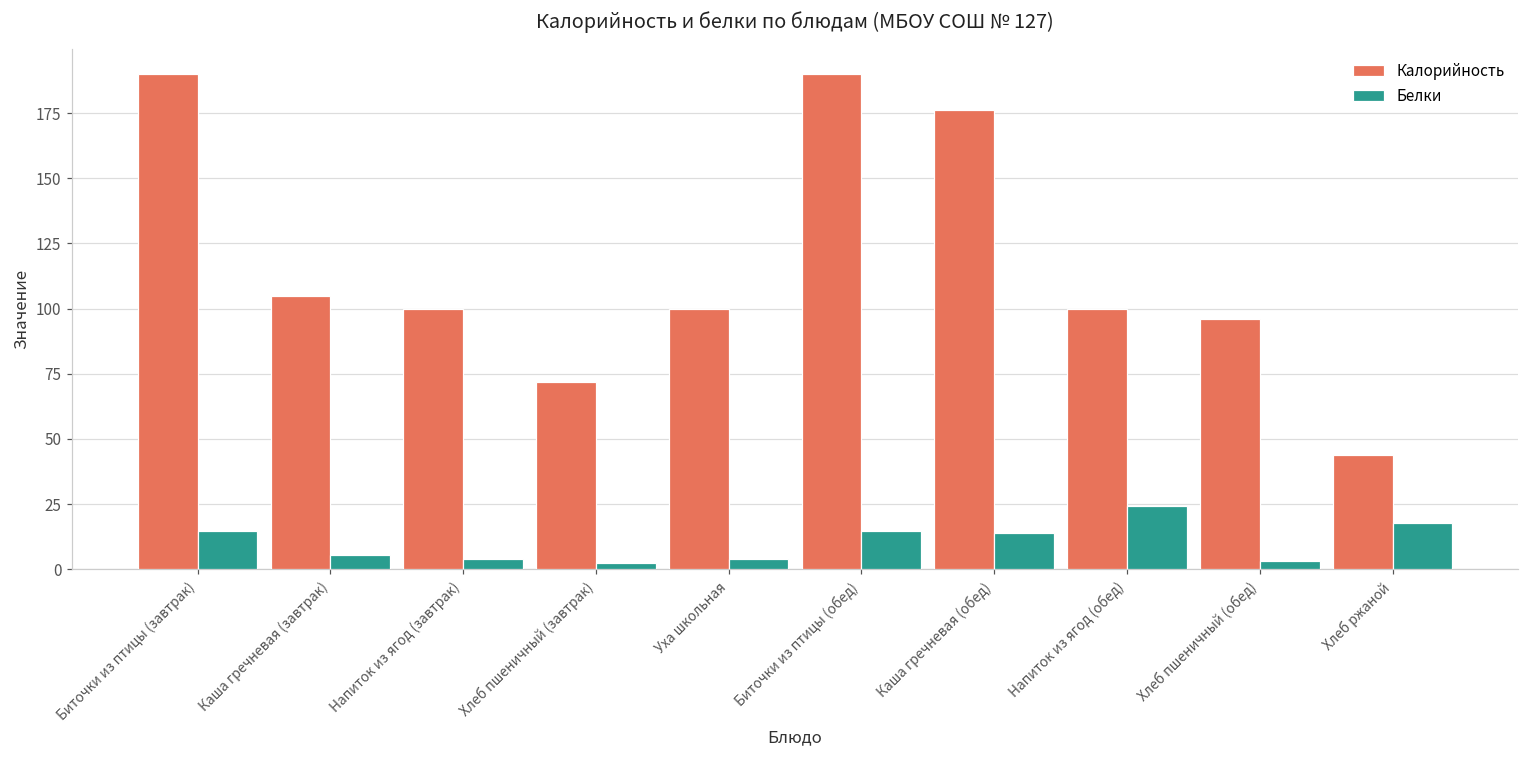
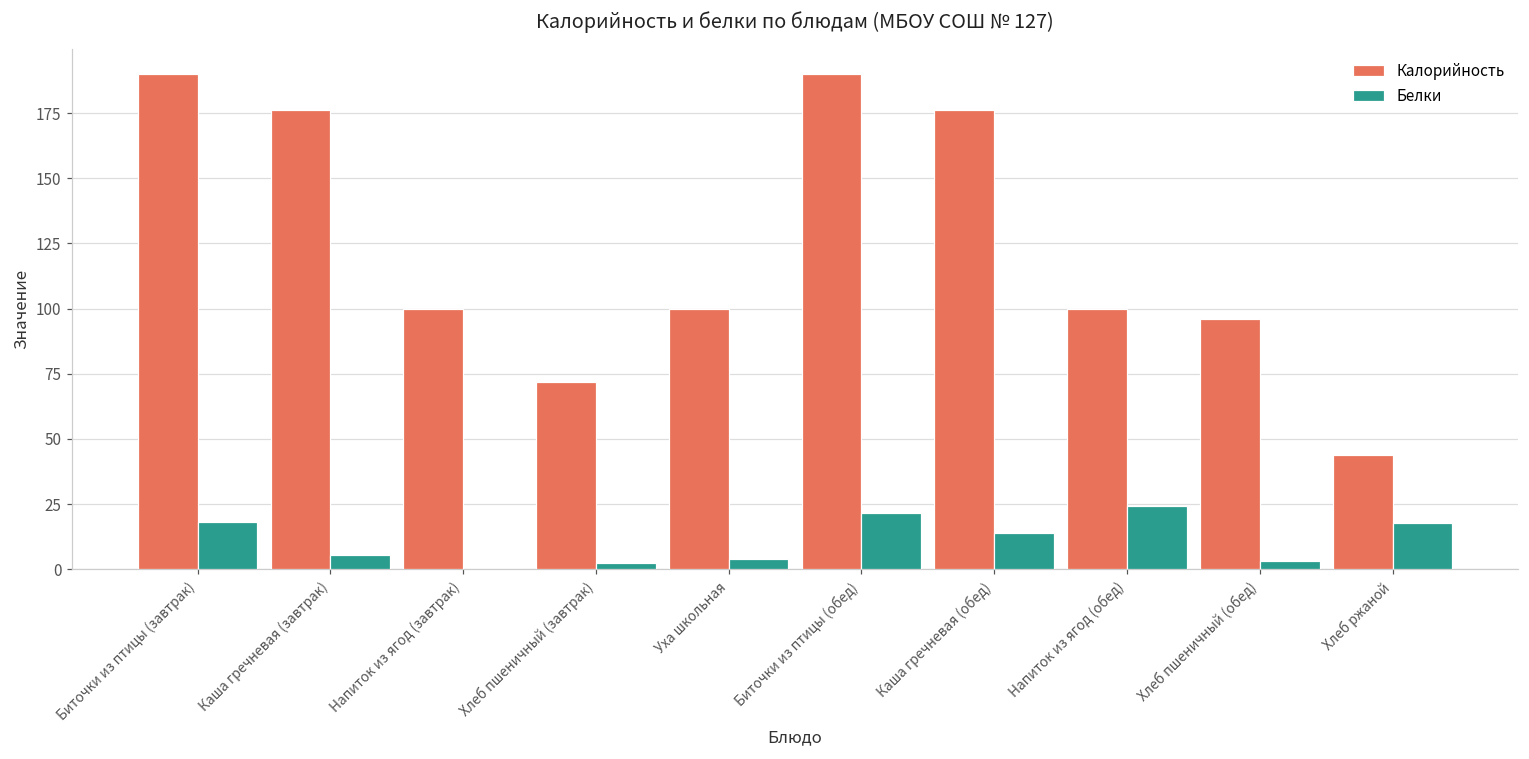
Белки, Биточки из птицы (завтрак): 15 -> 18
Калорийность, Каша гречневая (завтрак): 105 -> 176
Белки, Напиток из ягод (завтрак): 4 -> 0
Белки, Биточки из птицы (обед): 15 -> 21
